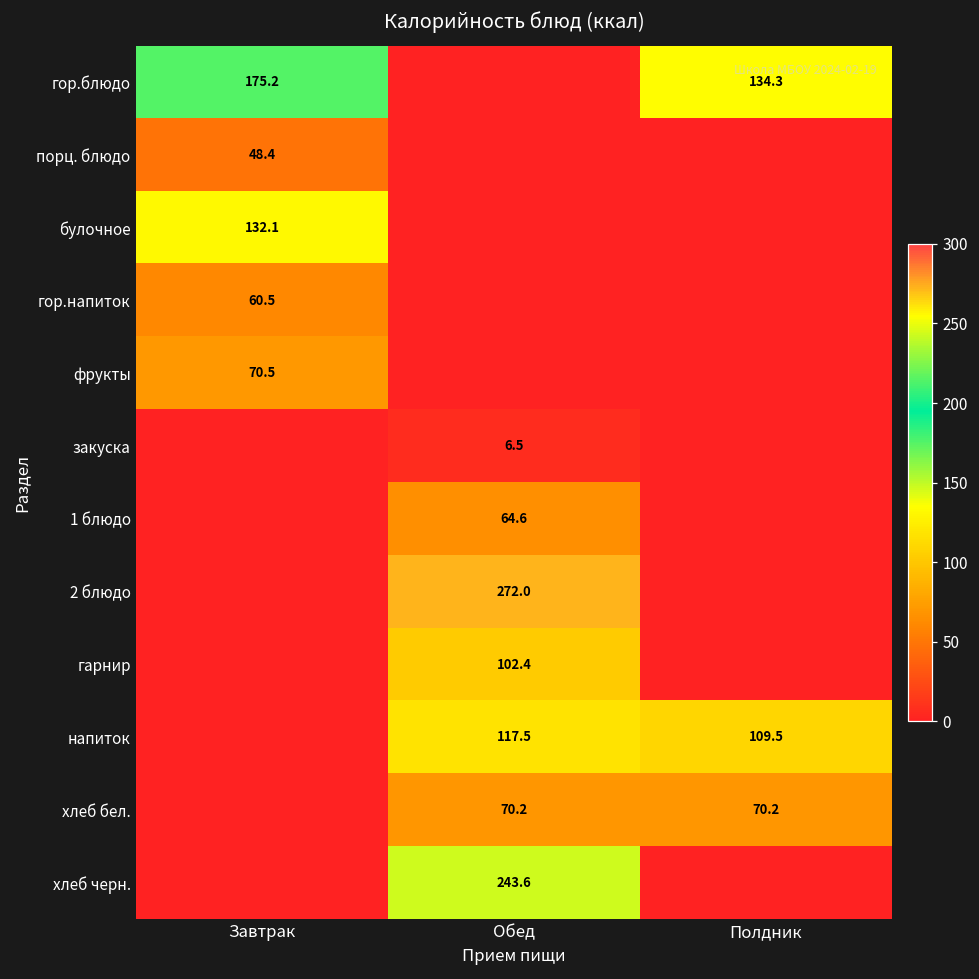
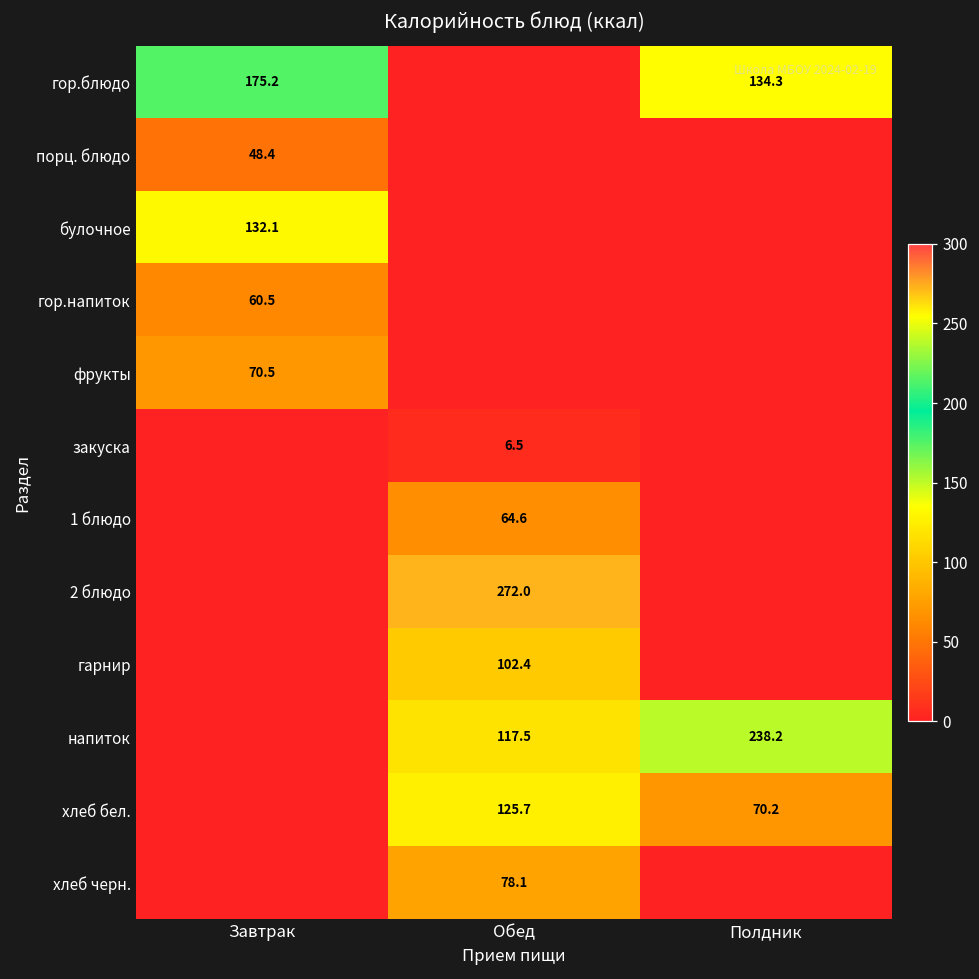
напиток, Полдник: 109.5 -> 238.2
хлеб бел., Обед: 70.2 -> 125.7
хлеб черн., Обед: 243.6 -> 78.1
